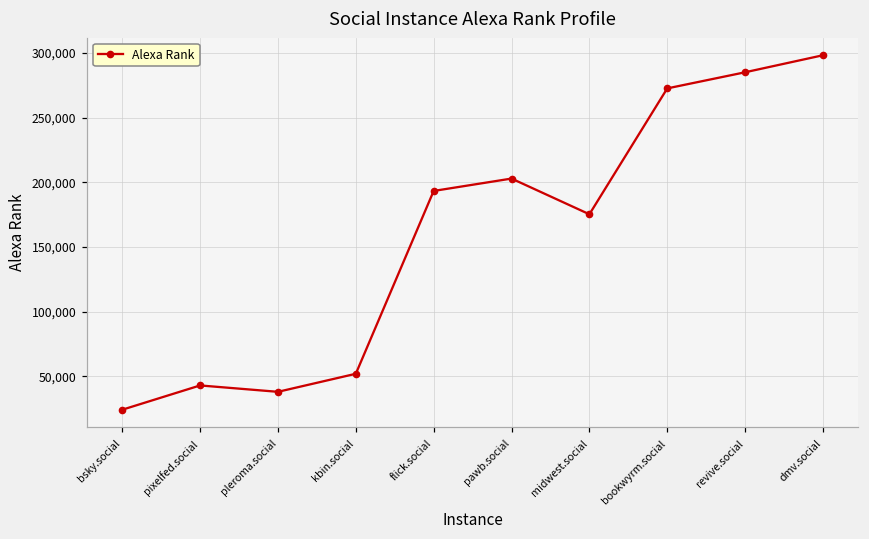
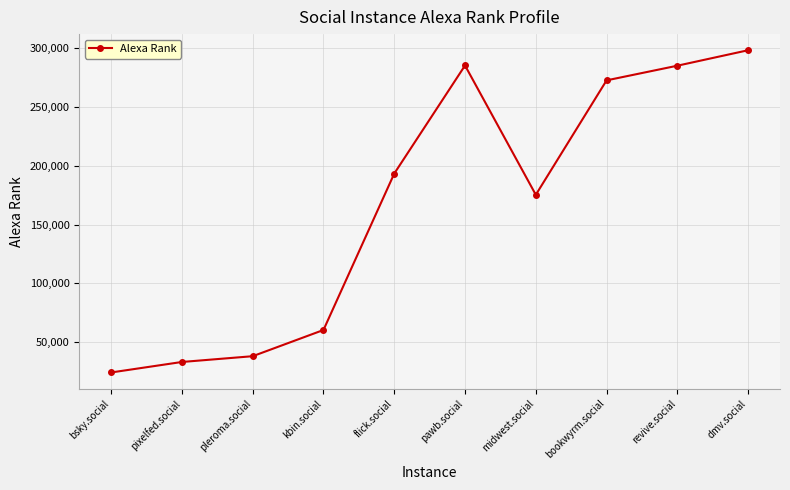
pixelfed.social: 43,000 -> 33,000
kbin.social: 52,000 -> 60,000
pawb.social: 203,000 -> 285,000
